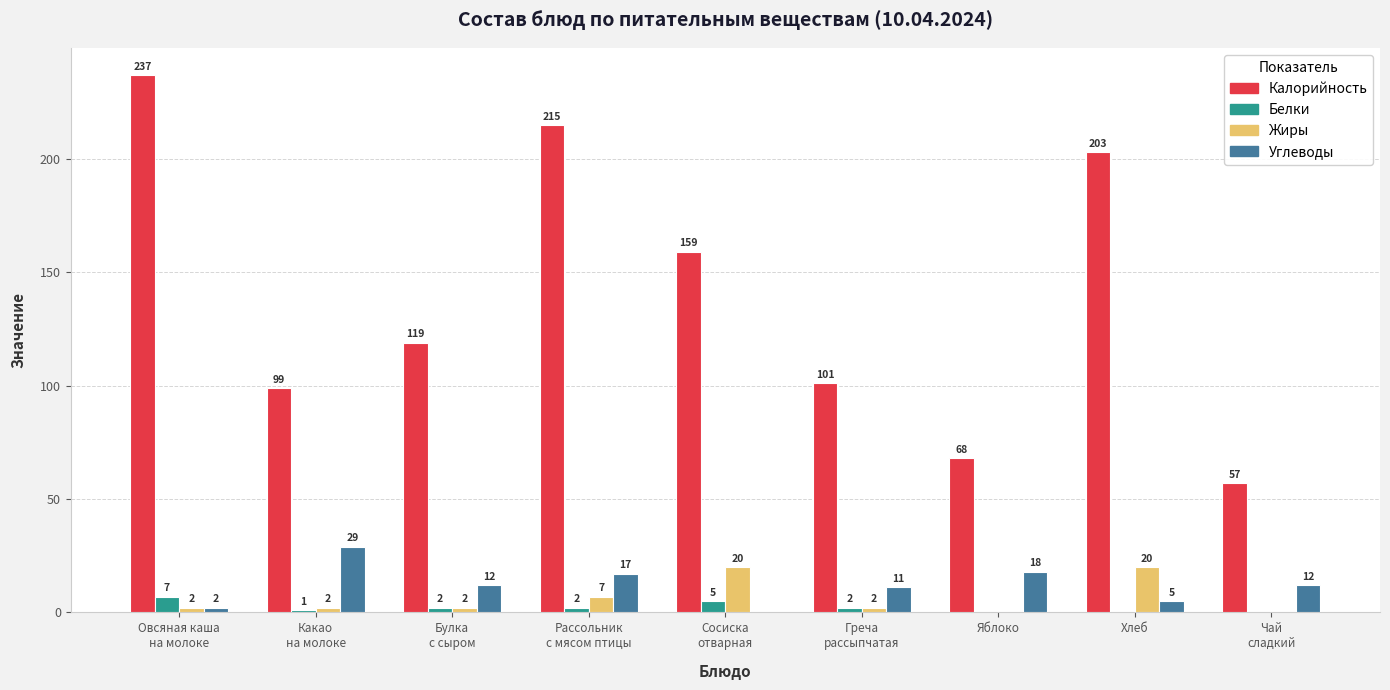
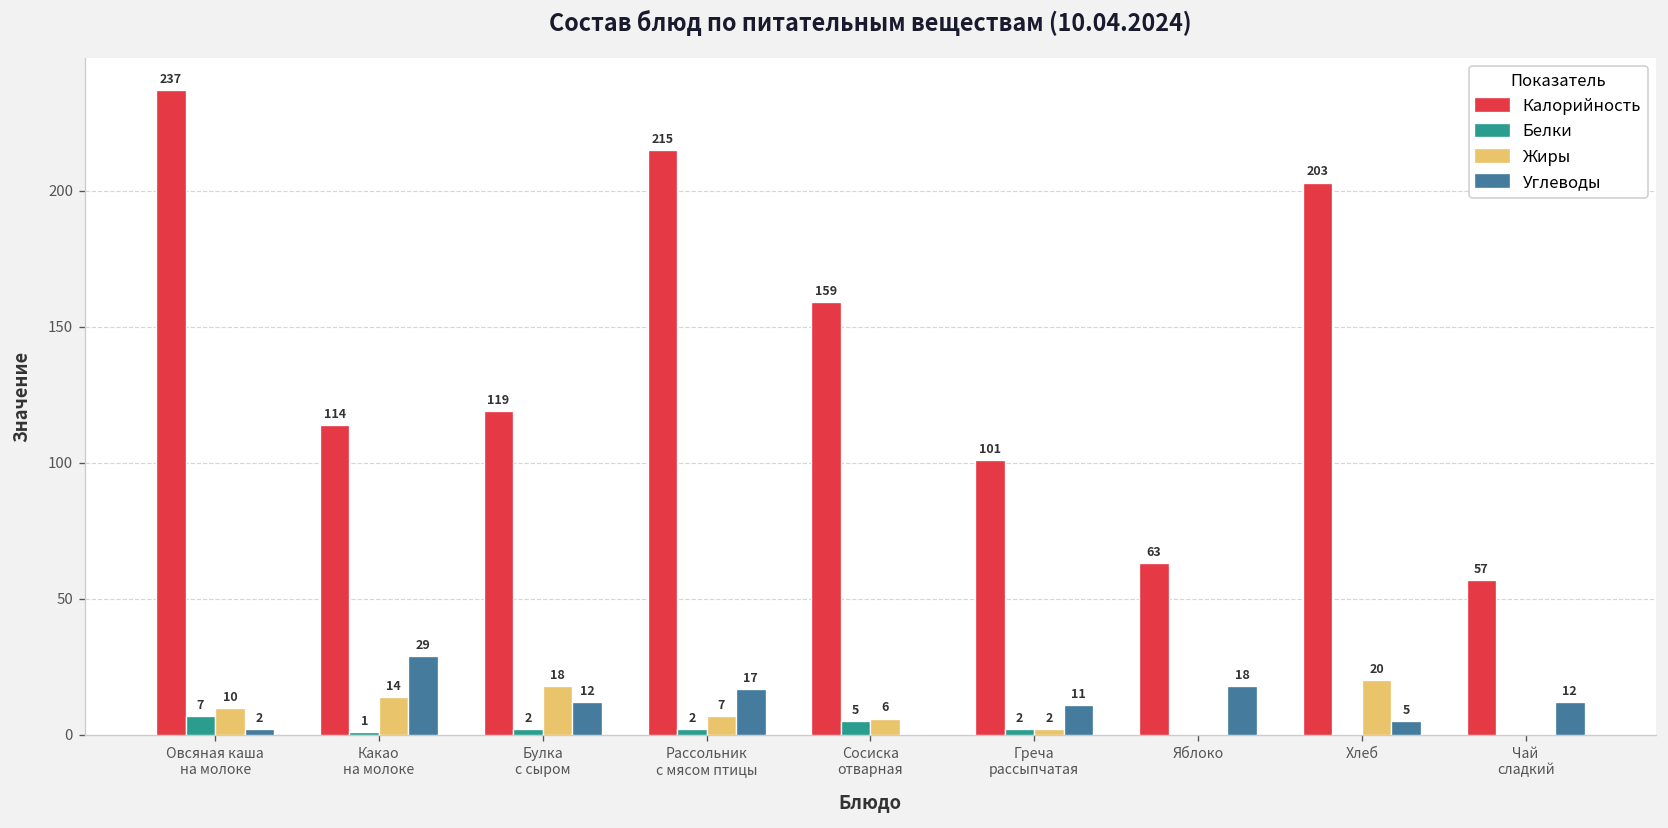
Жиры, Овсяная каша на молоке: 2 -> 10
Калорийность, Какао на молоке: 99 -> 114
Жиры, Какао на молоке: 2 -> 14
Жиры, Булка с сыром: 2 -> 18
Жиры, Сосиска отварная: 20 -> 6
Калорийность, Яблоко: 68 -> 63
